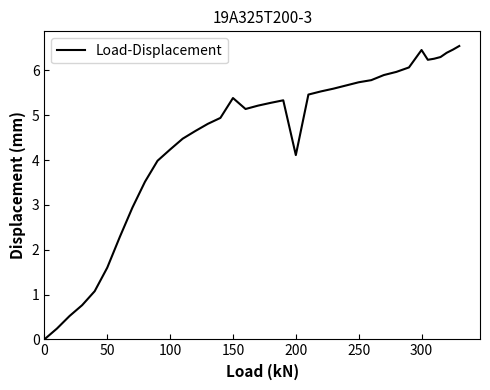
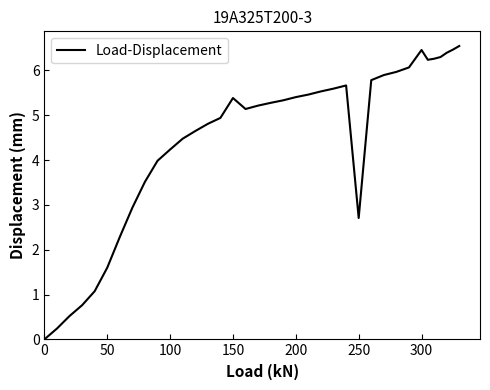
200: 4.1 -> 5.4
250: 5.7 -> 2.7
